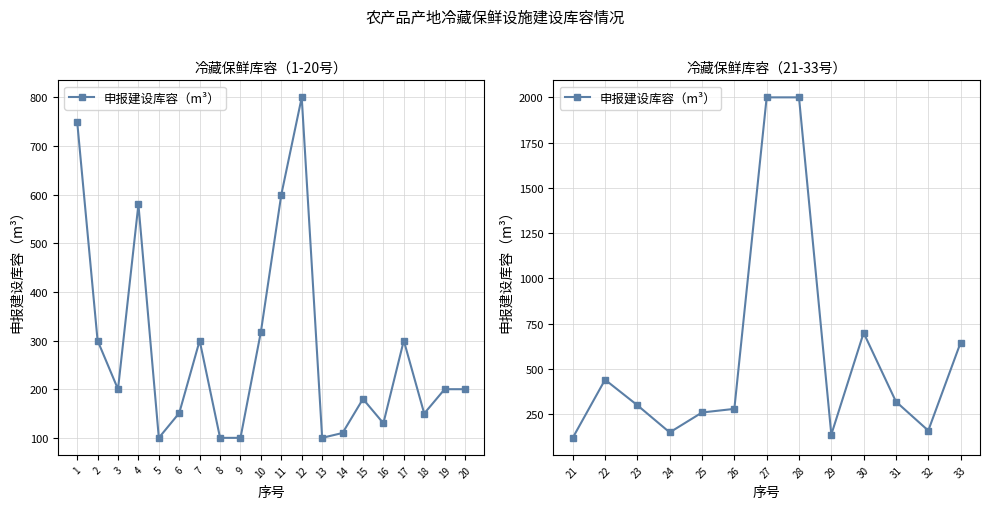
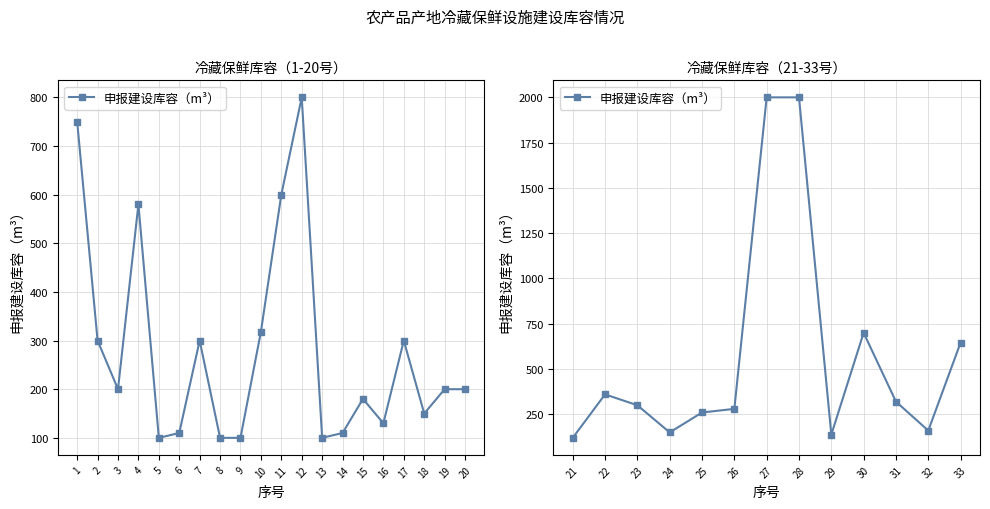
冷藏保鲜库容（1-20号）, 6: 150 -> 110
冷藏保鲜库容（21-33号）, 22: 440 -> 360
